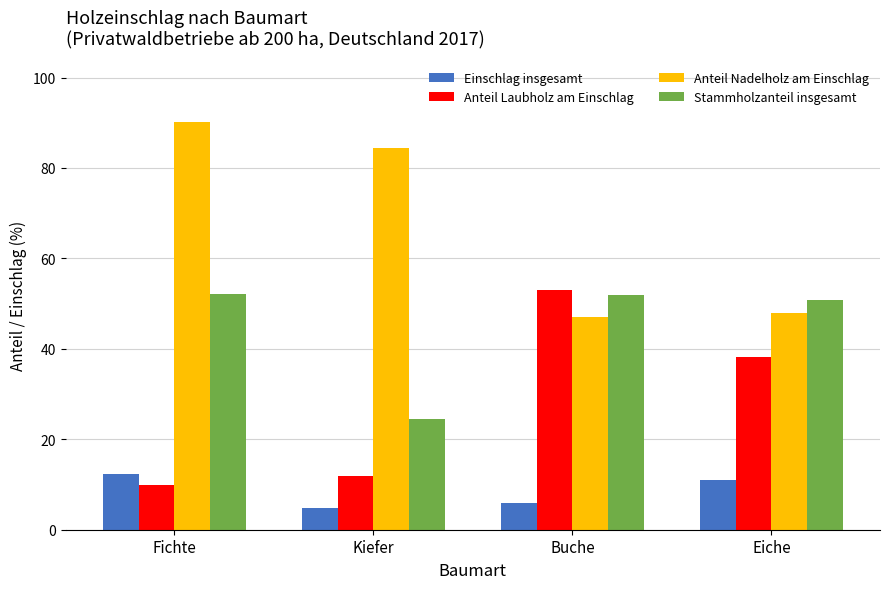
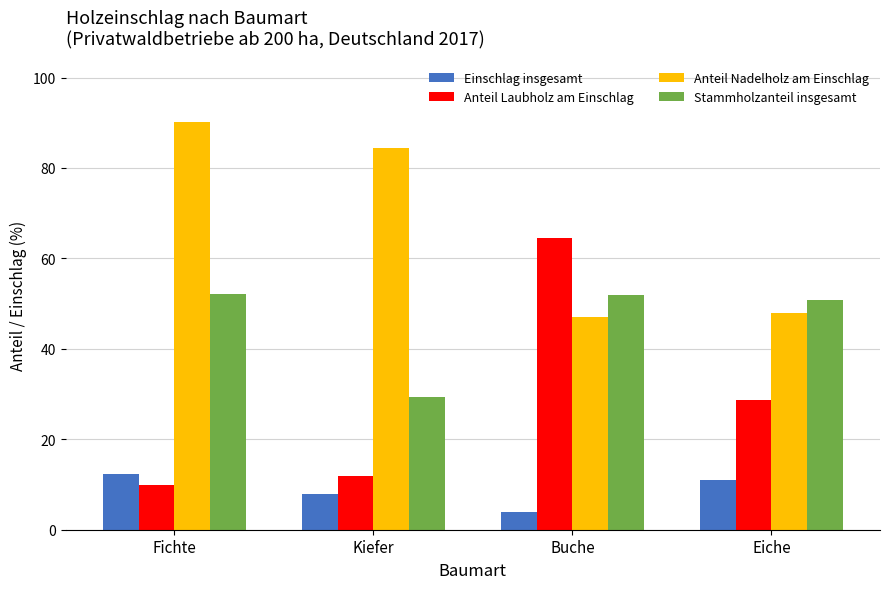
Einschlag insgesamt, Kiefer: 5 -> 8
Stammholzanteil insgesamt, Kiefer: 25 -> 29
Einschlag insgesamt, Buche: 6 -> 4
Anteil Laubholz am Einschlag, Buche: 53 -> 64
Anteil Laubholz am Einschlag, Eiche: 38 -> 29
